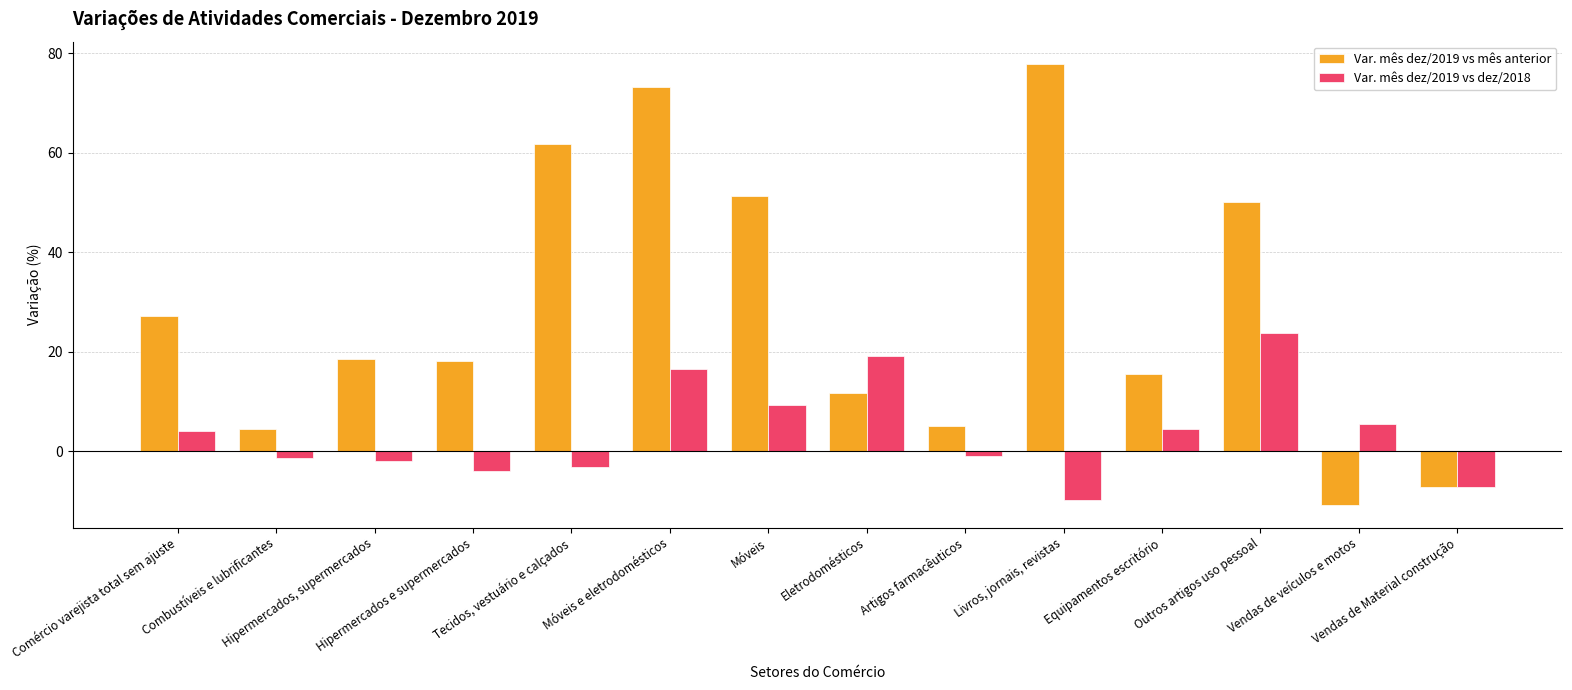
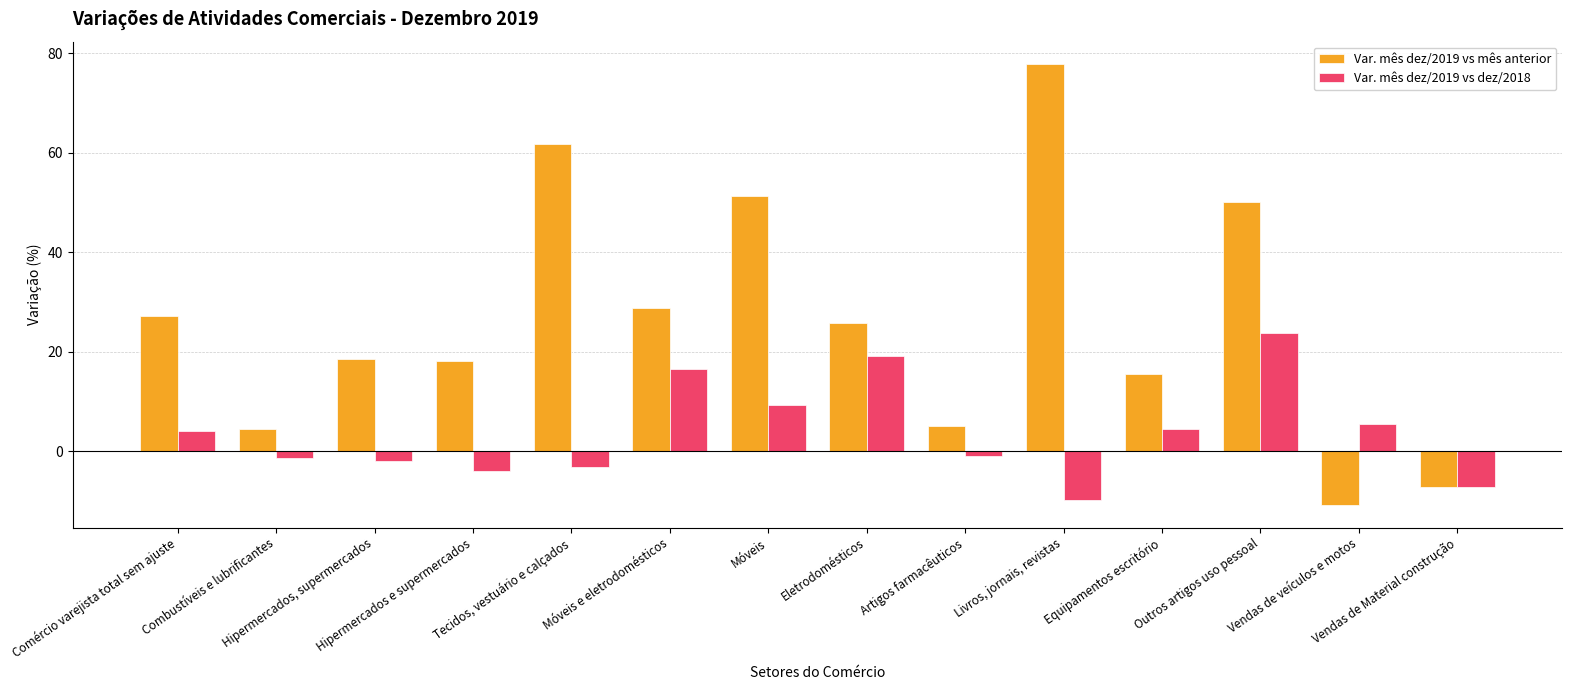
Var. mês dez/2019 vs mês anterior, Móveis e eletrodomésticos: 73 -> 29
Var. mês dez/2019 vs mês anterior, Eletrodomésticos: 12 -> 26
